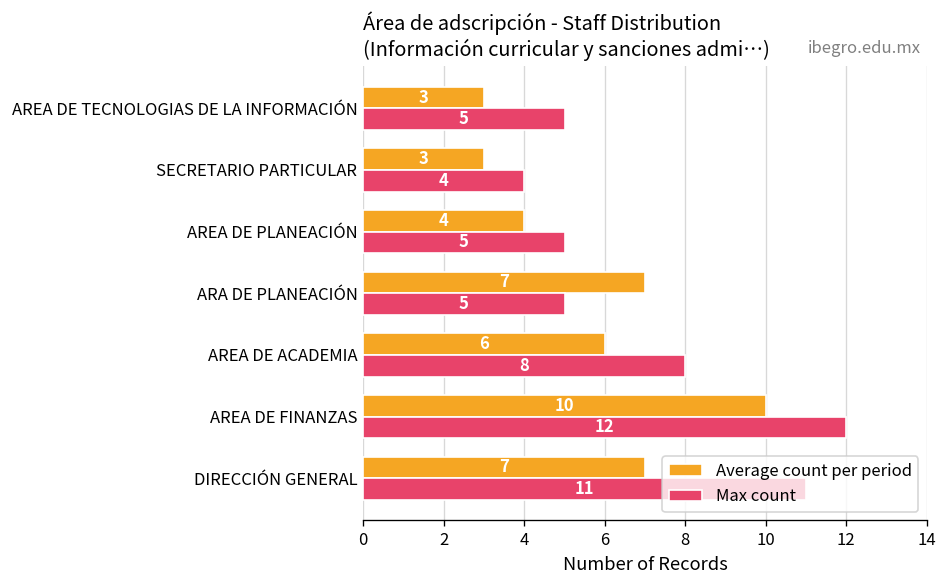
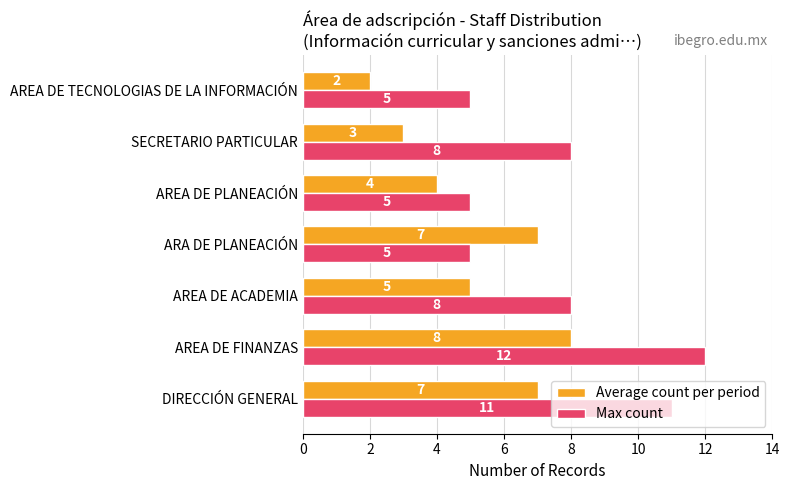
Average count per period, AREA DE TECNOLOGIAS DE LA INFORMACIÓN: 3 -> 2
Max count, SECRETARIO PARTICULAR: 4 -> 8
Average count per period, AREA DE ACADEMIA: 6 -> 5
Average count per period, AREA DE FINANZAS: 10 -> 8
